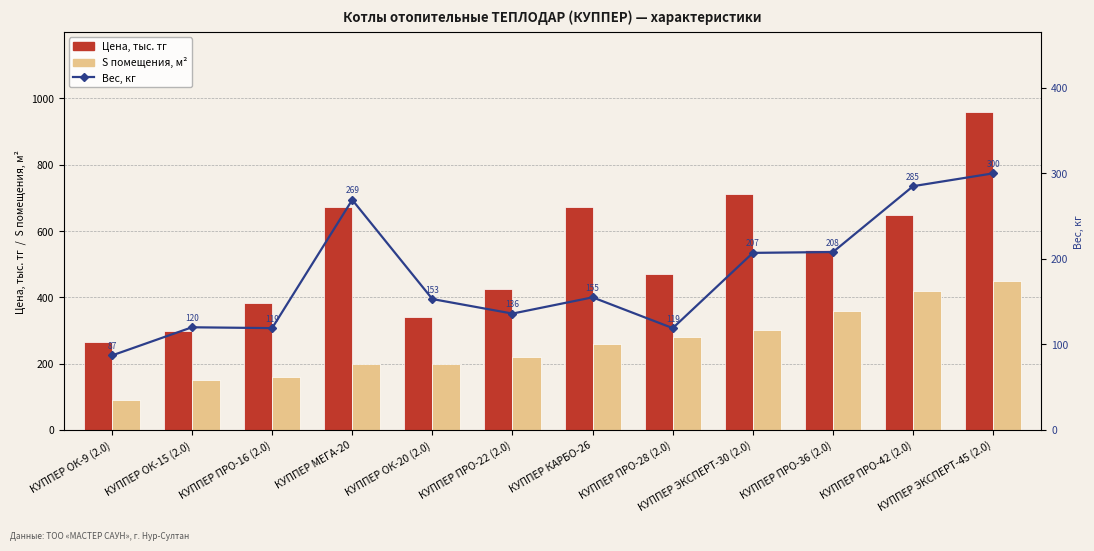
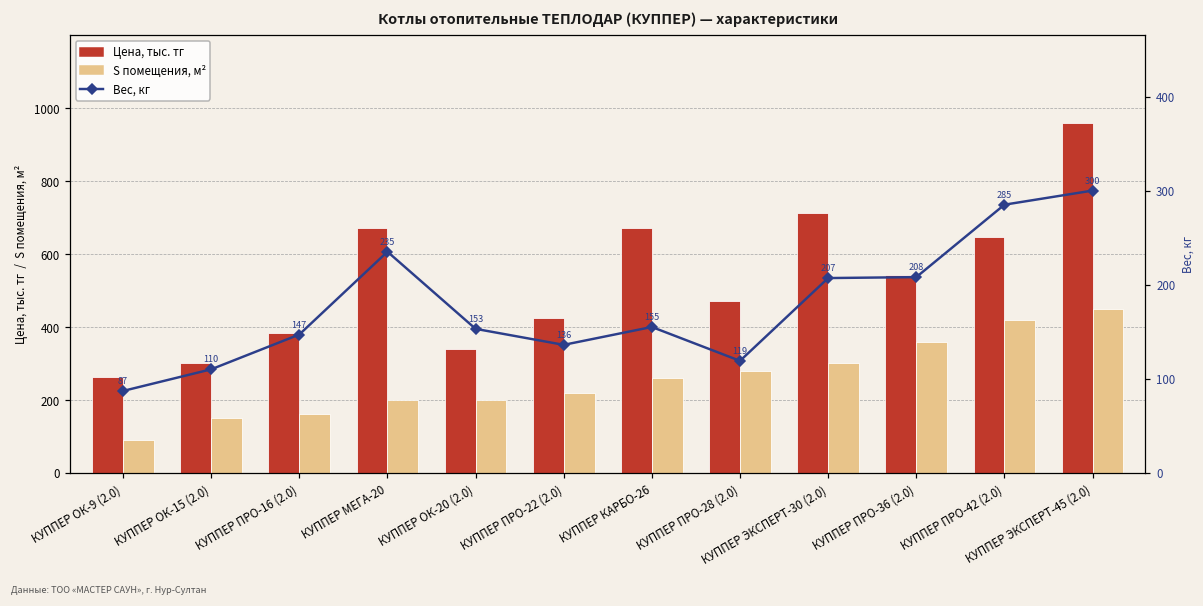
Вес, кг, КУППЕР ОК-15 (2.0): 120 -> 110
Вес, кг, КУППЕР ПРО-16 (2.0): 119 -> 147
Вес, кг, КУППЕР МЕГА-20: 269 -> 235
